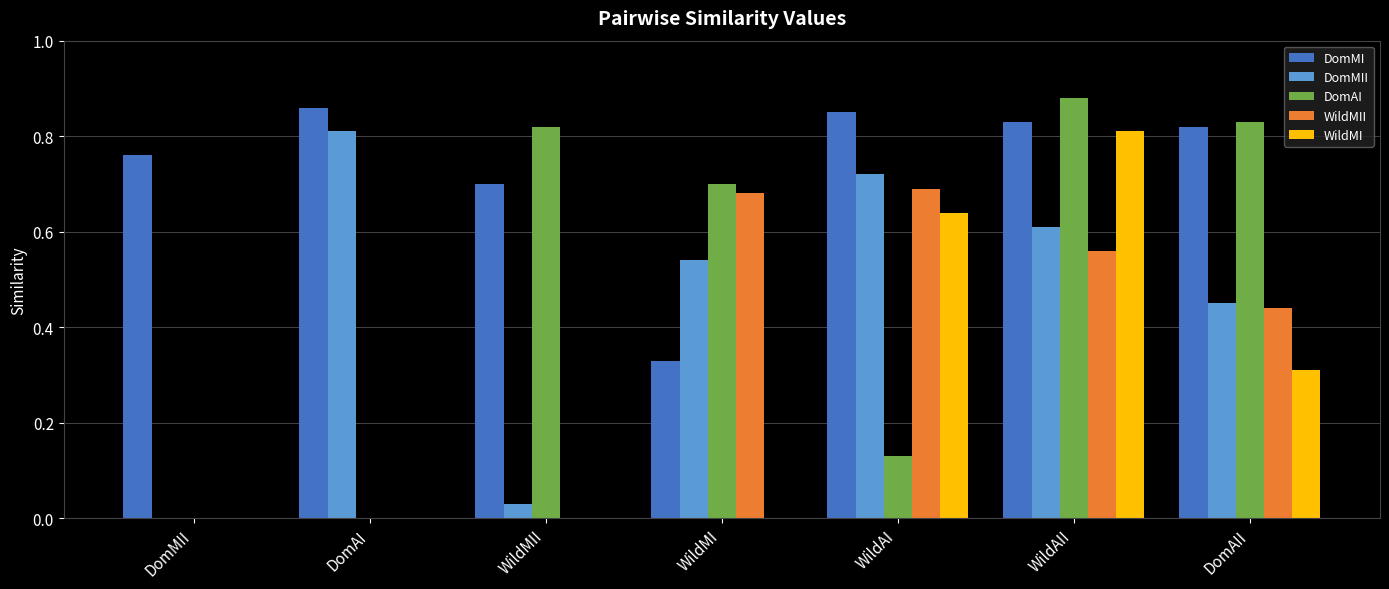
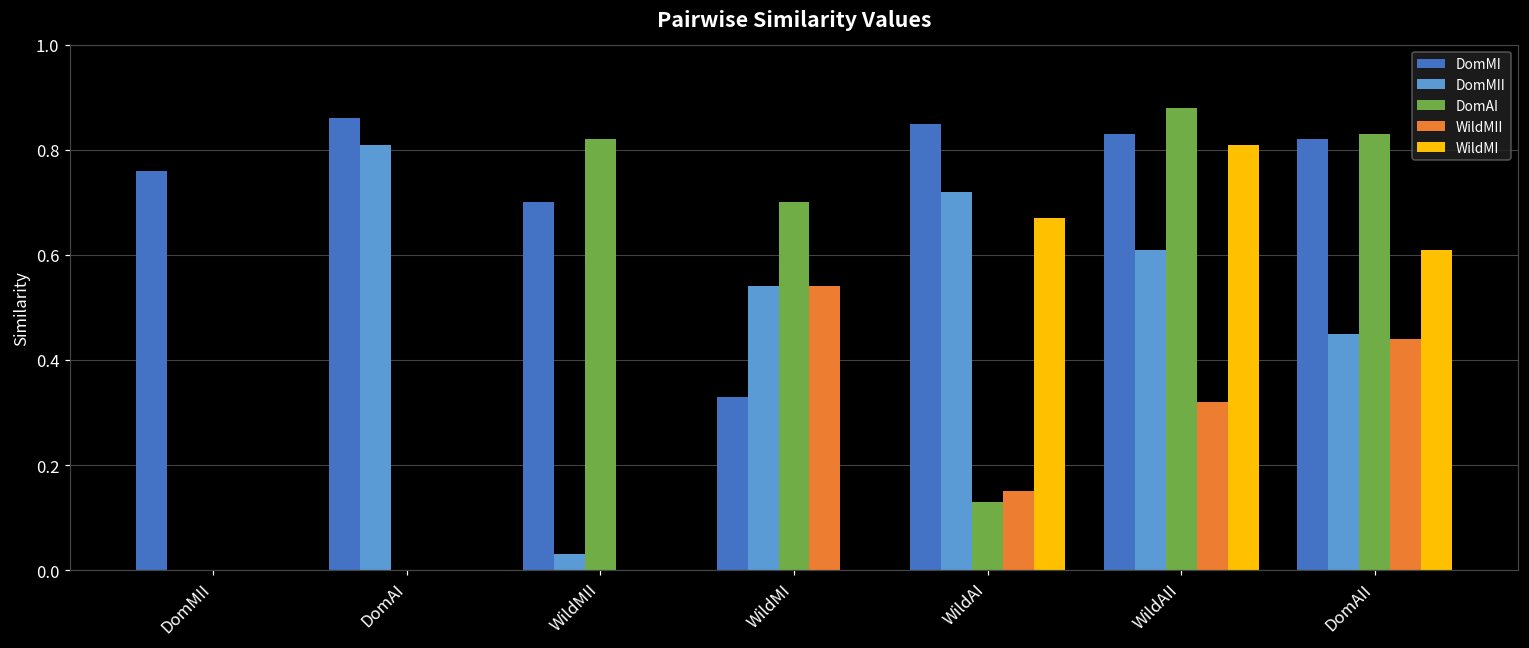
WildMII, WildMI: 0.68 -> 0.54
WildMII, WildAI: 0.69 -> 0.15
WildMI, WildAI: 0.64 -> 0.67
WildMII, WildAII: 0.56 -> 0.32
WildMI, DomAII: 0.31 -> 0.61
